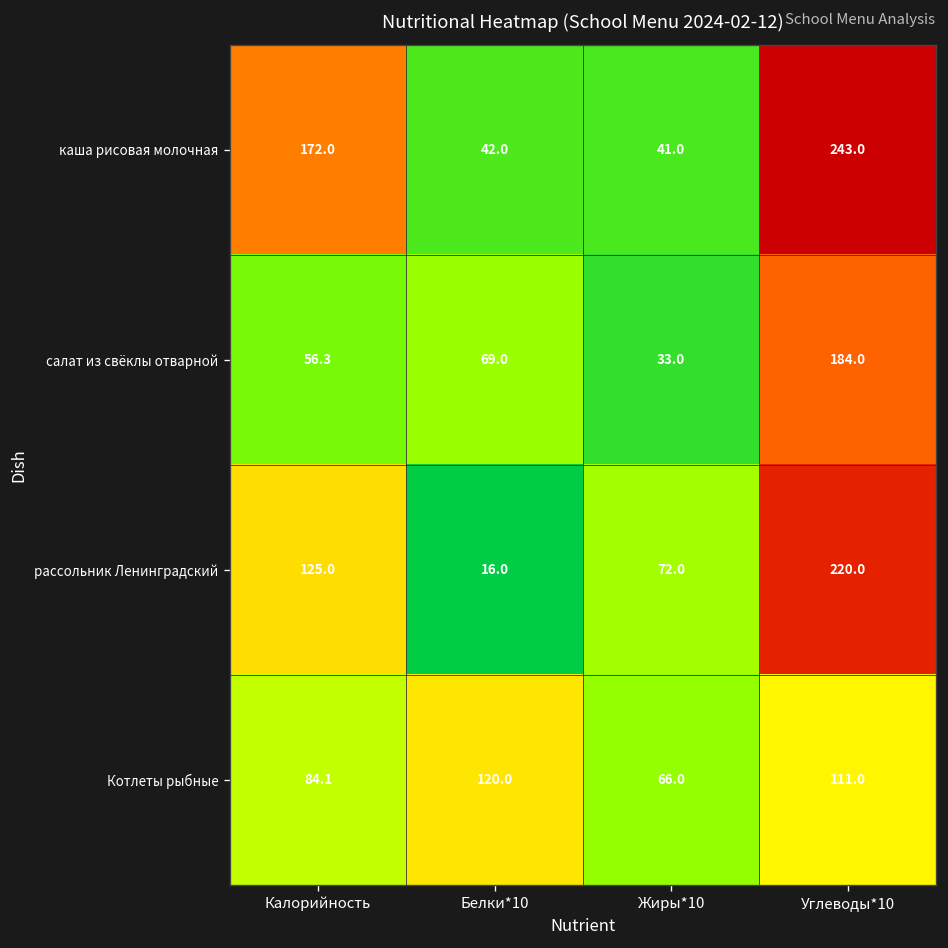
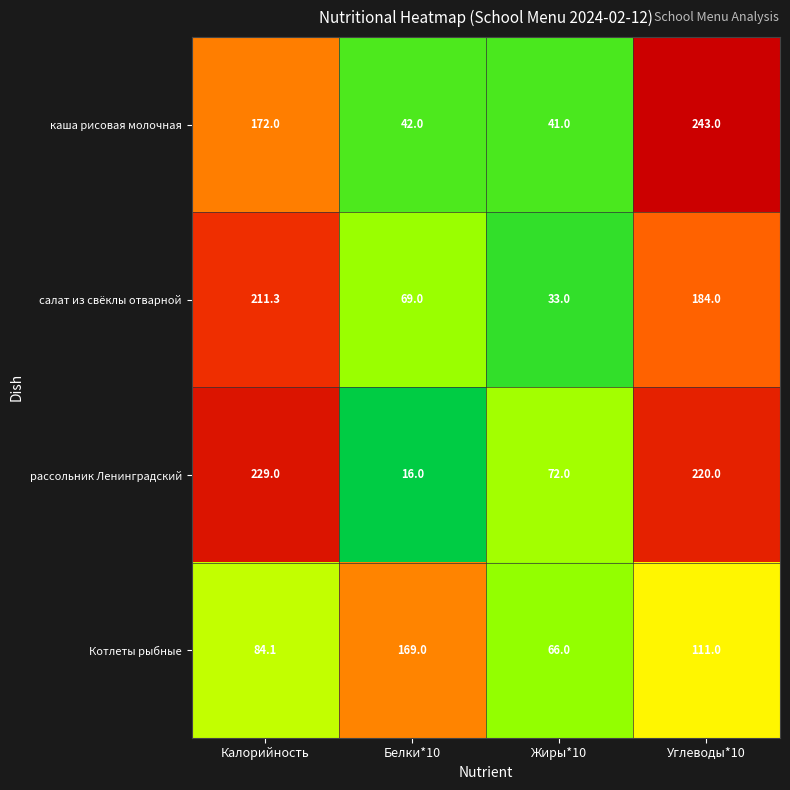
салат из свёклы отварной, Калорийность: 56.3 -> 211.3
рассольник Ленинградский, Калорийность: 125.0 -> 229.0
Котлеты рыбные, Белки*10: 120.0 -> 169.0
